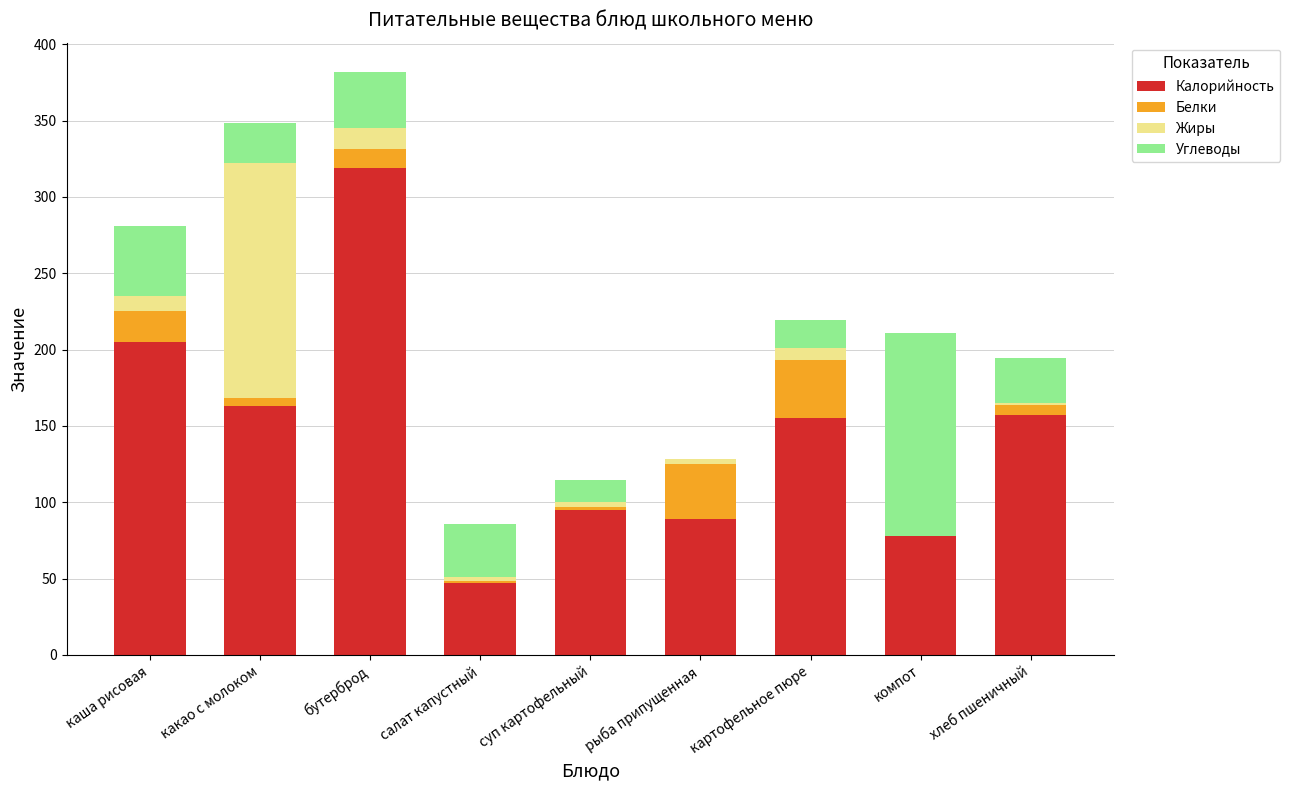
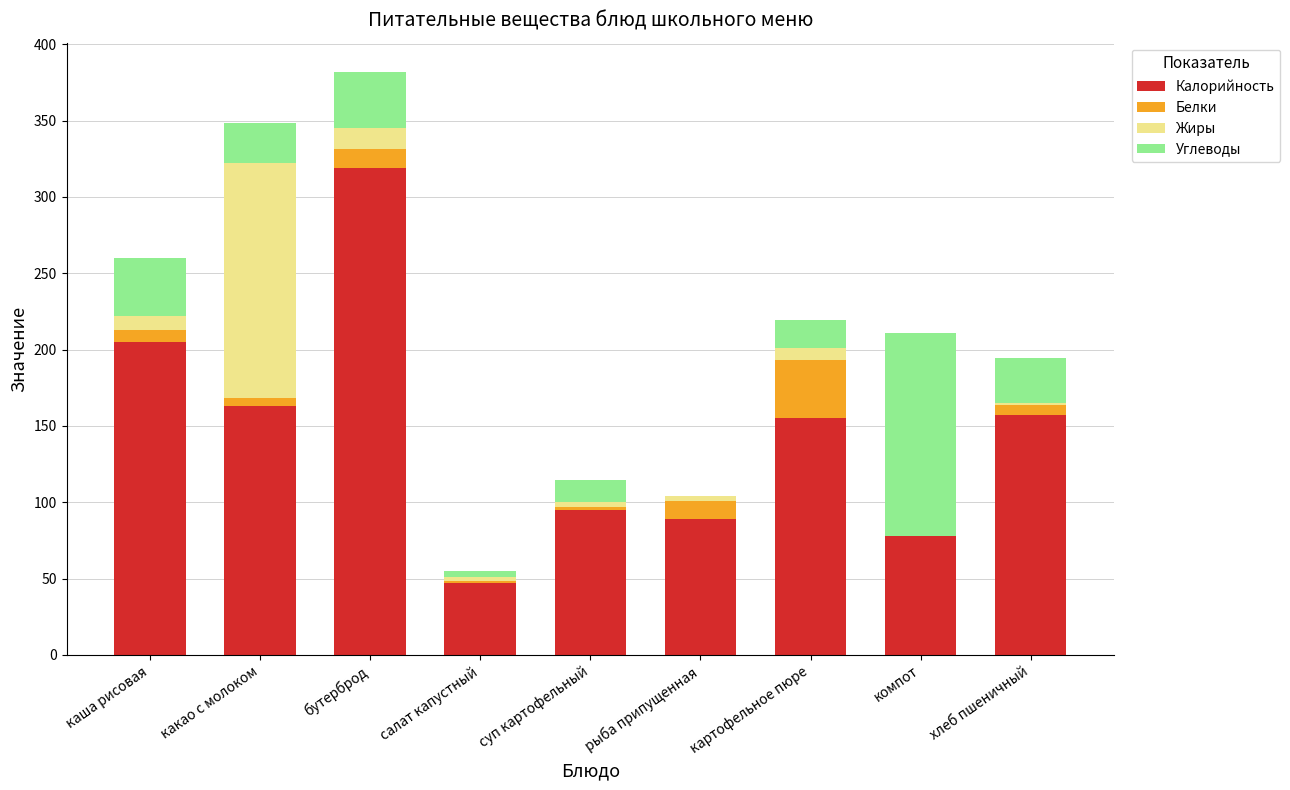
Белки, каша рисовая: 21 -> 8
Углеводы, каша рисовая: 46 -> 38
Углеводы, салат капустный: 35 -> 4
Белки, рыба припущенная: 36 -> 12
